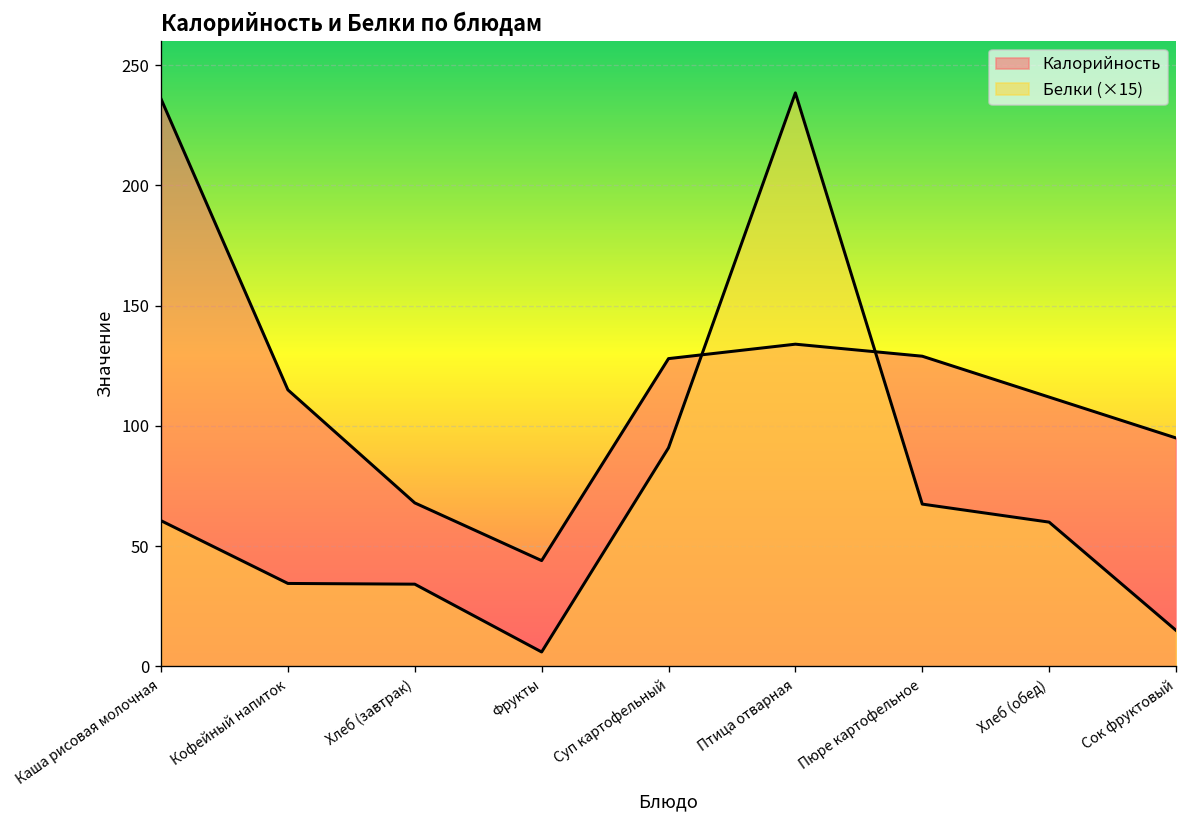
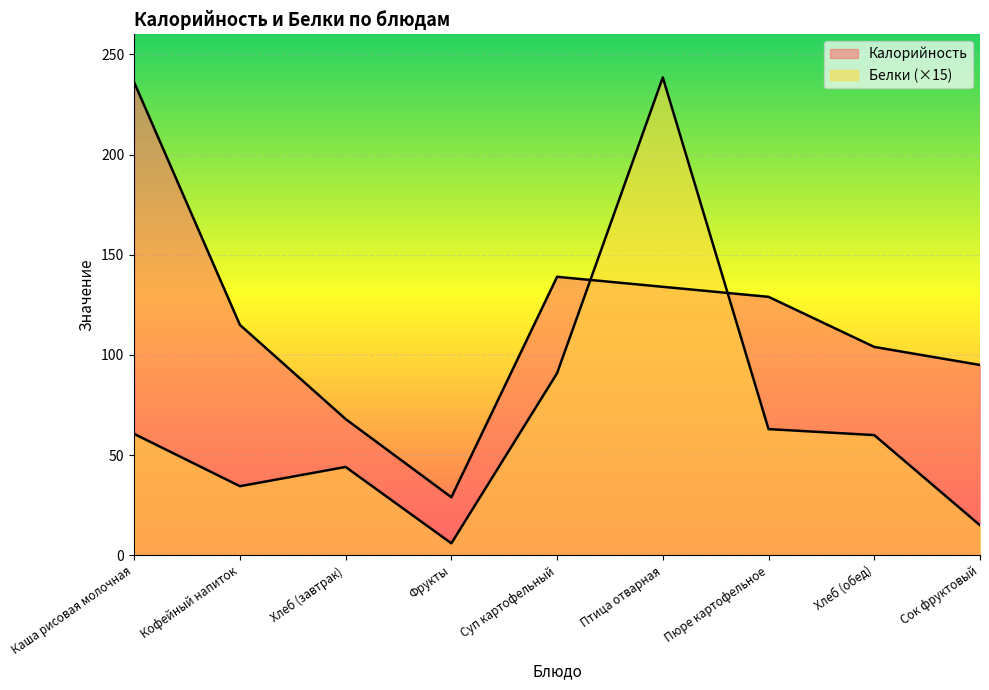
Белки (×15), Хлеб (завтрак): 34 -> 44
Калорийность, Фрукты: 44 -> 29
Калорийность, Суп картофельный: 128 -> 139
Белки (×15), Пюре картофельное: 68 -> 63
Калорийность, Хлеб (обед): 112 -> 104
